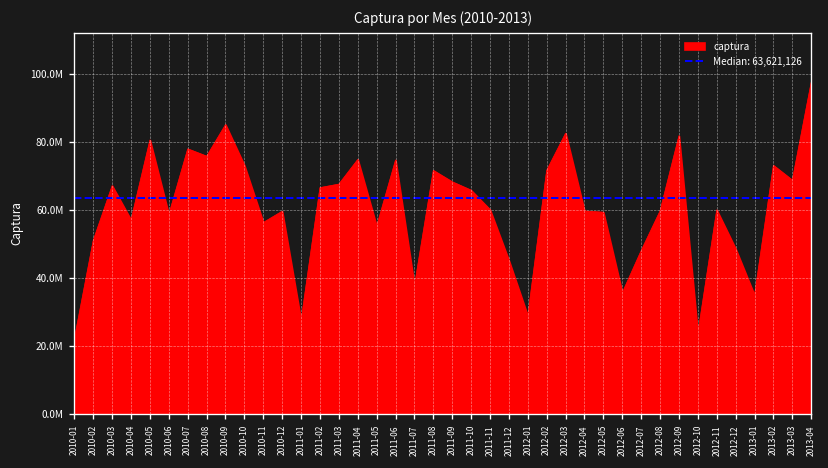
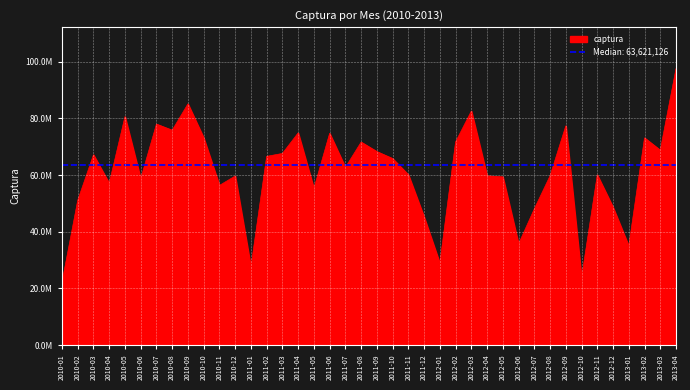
2011-07: 38000000 -> 63000000
2012-09: 82000000 -> 77000000
